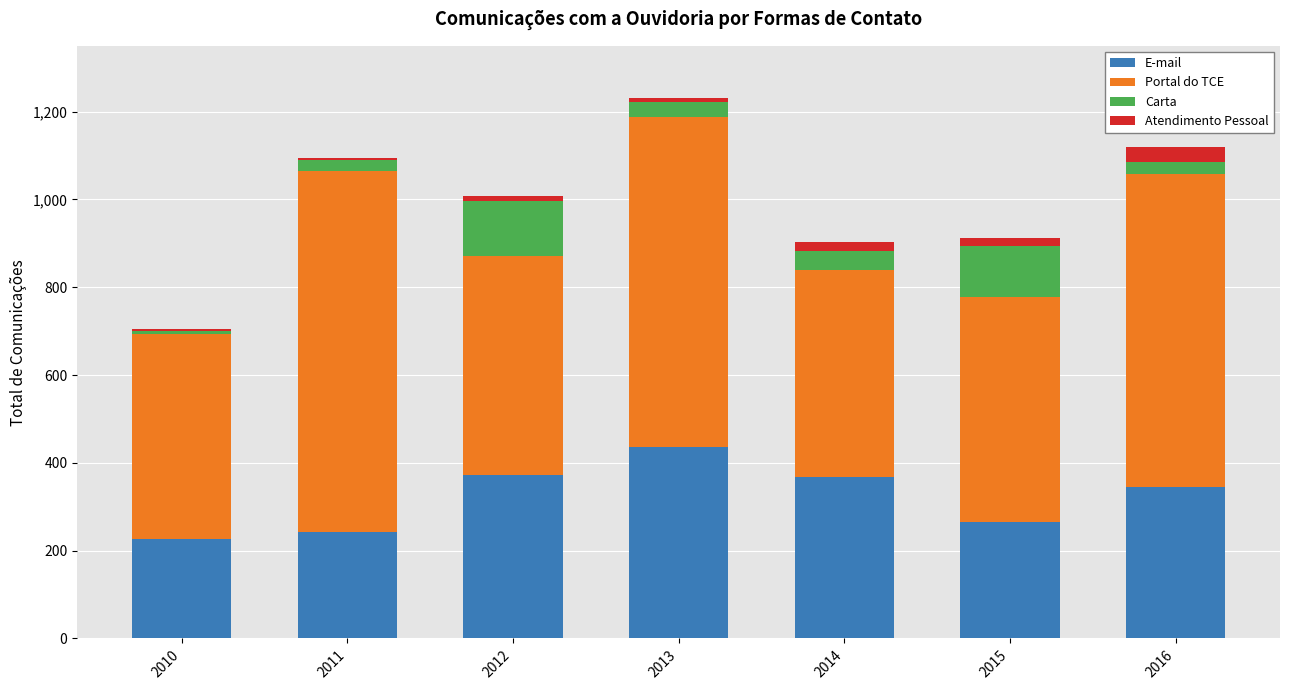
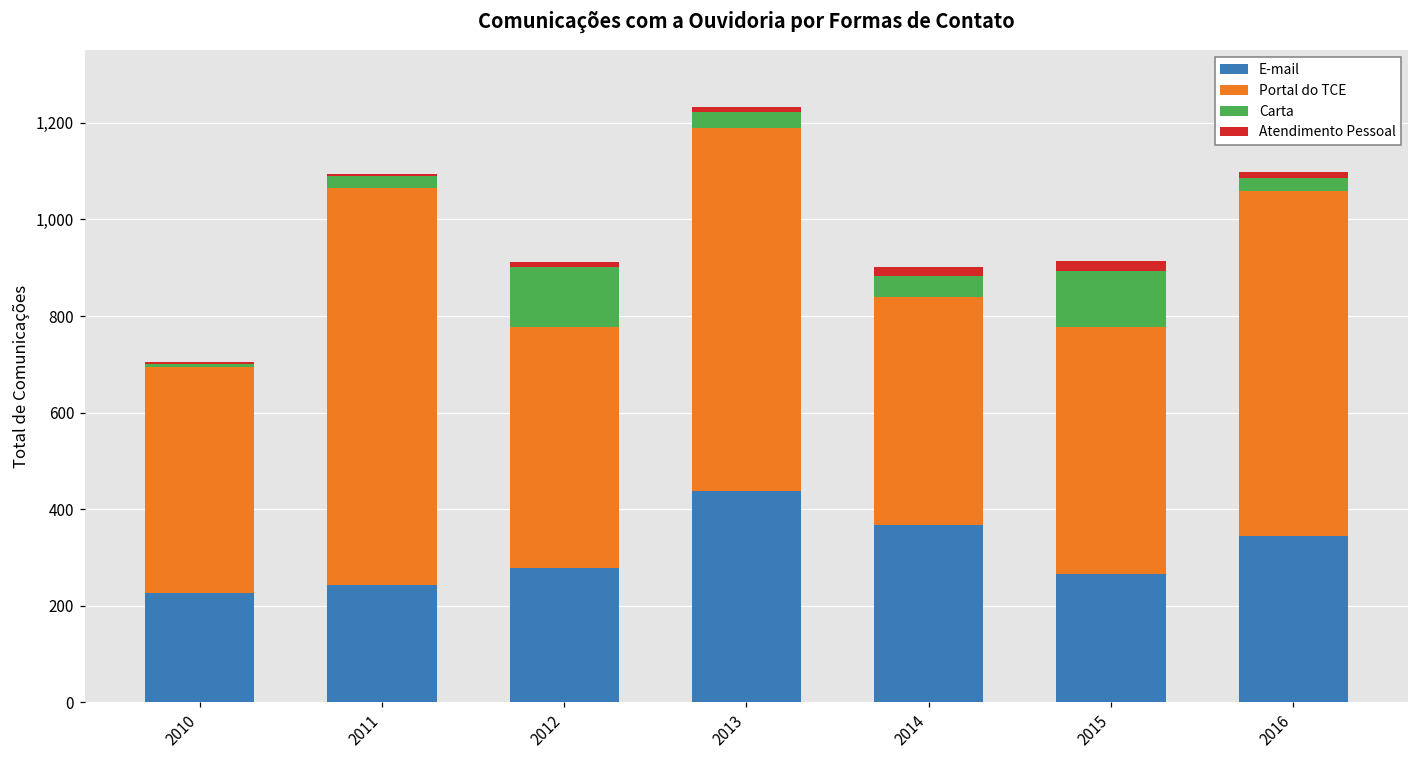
E-mail, 2012: 370 -> 280
Atendimento Pessoal, 2016: 40 -> 10
